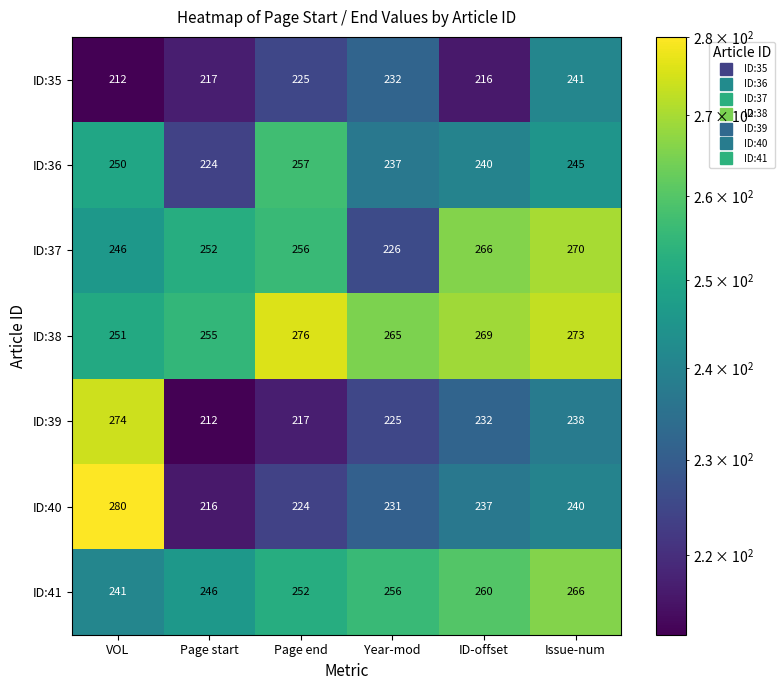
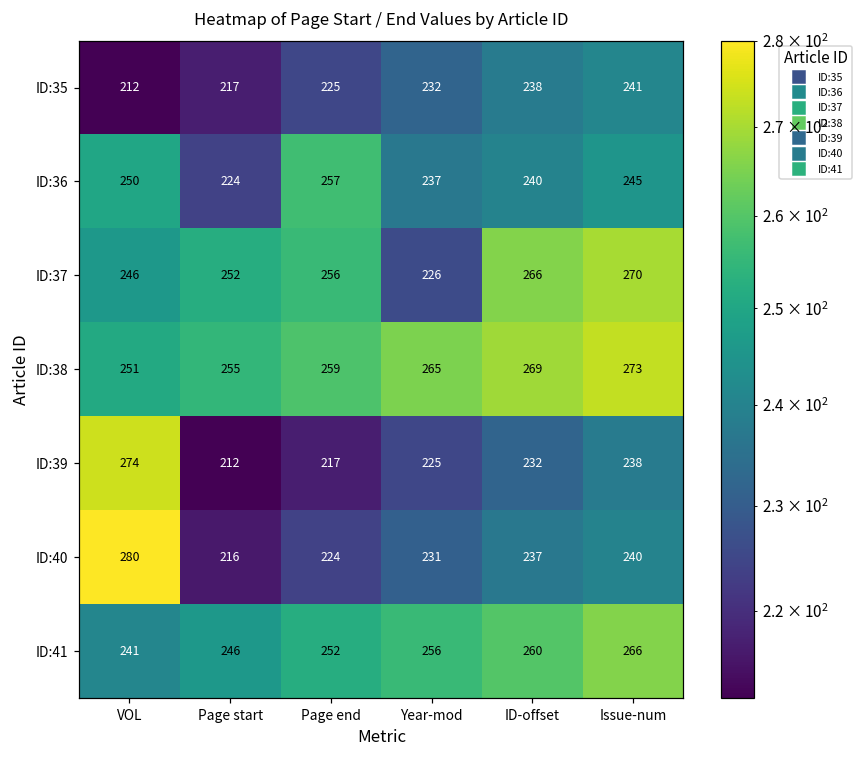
ID:35, ID-offset: 216 -> 238
ID:38, Page end: 276 -> 259
